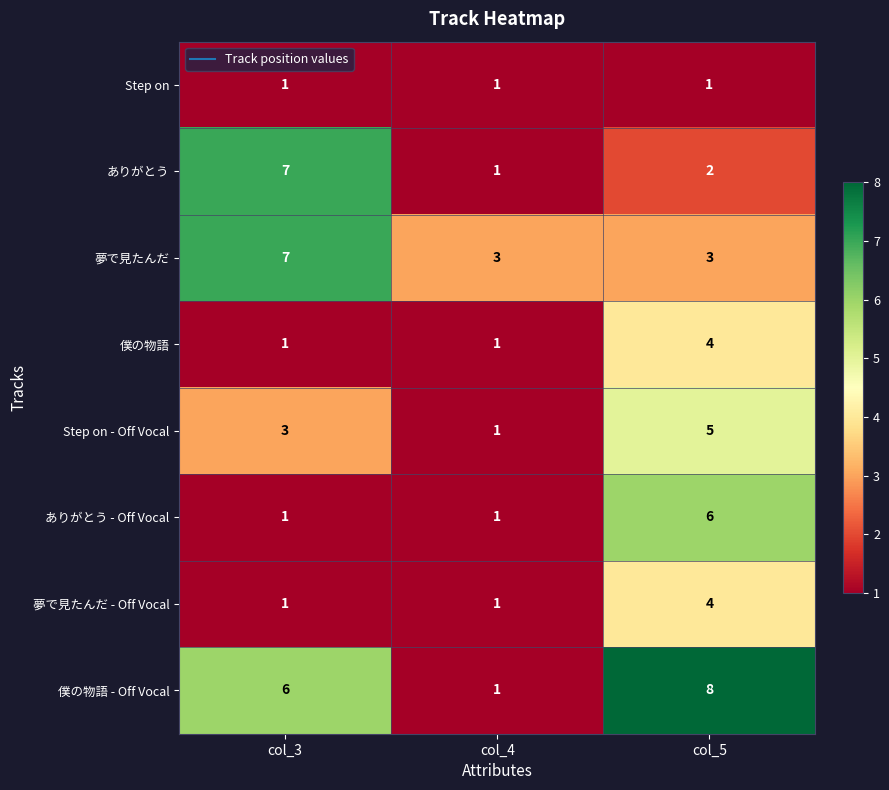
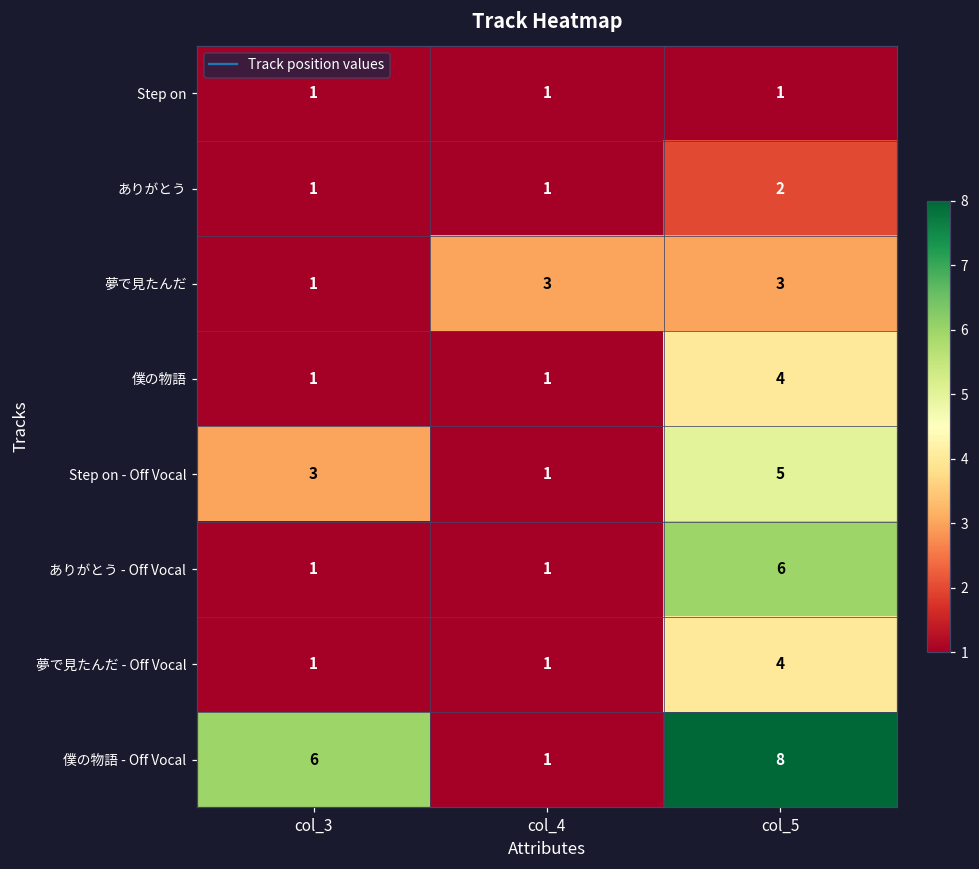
ありがとう, col_3: 7 -> 1
夢で見たんだ, col_3: 7 -> 1
